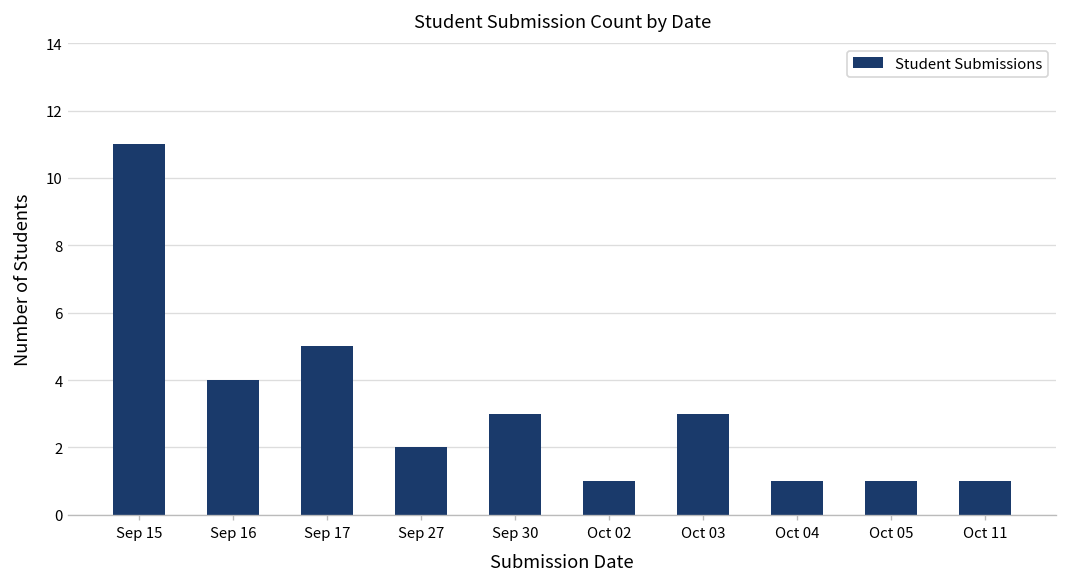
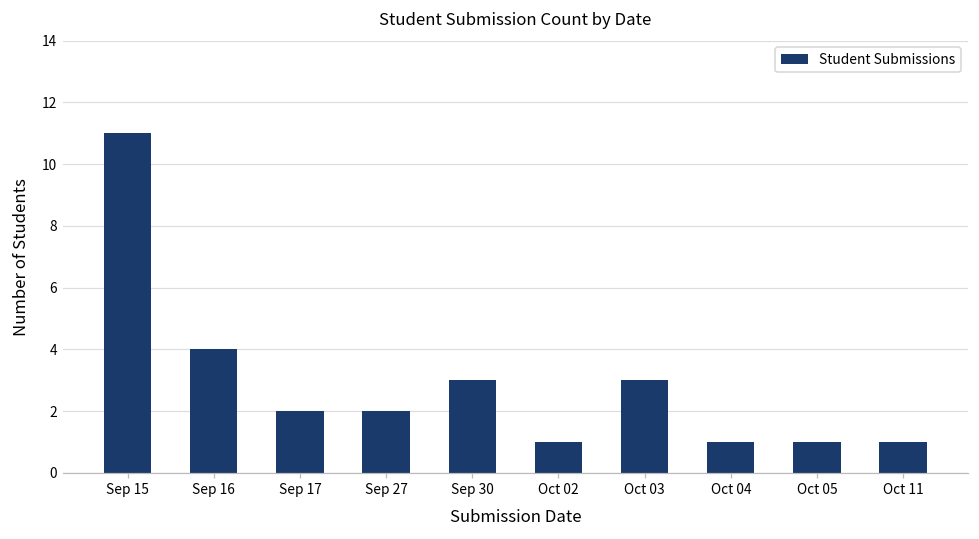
Sep 17: 5 -> 2
